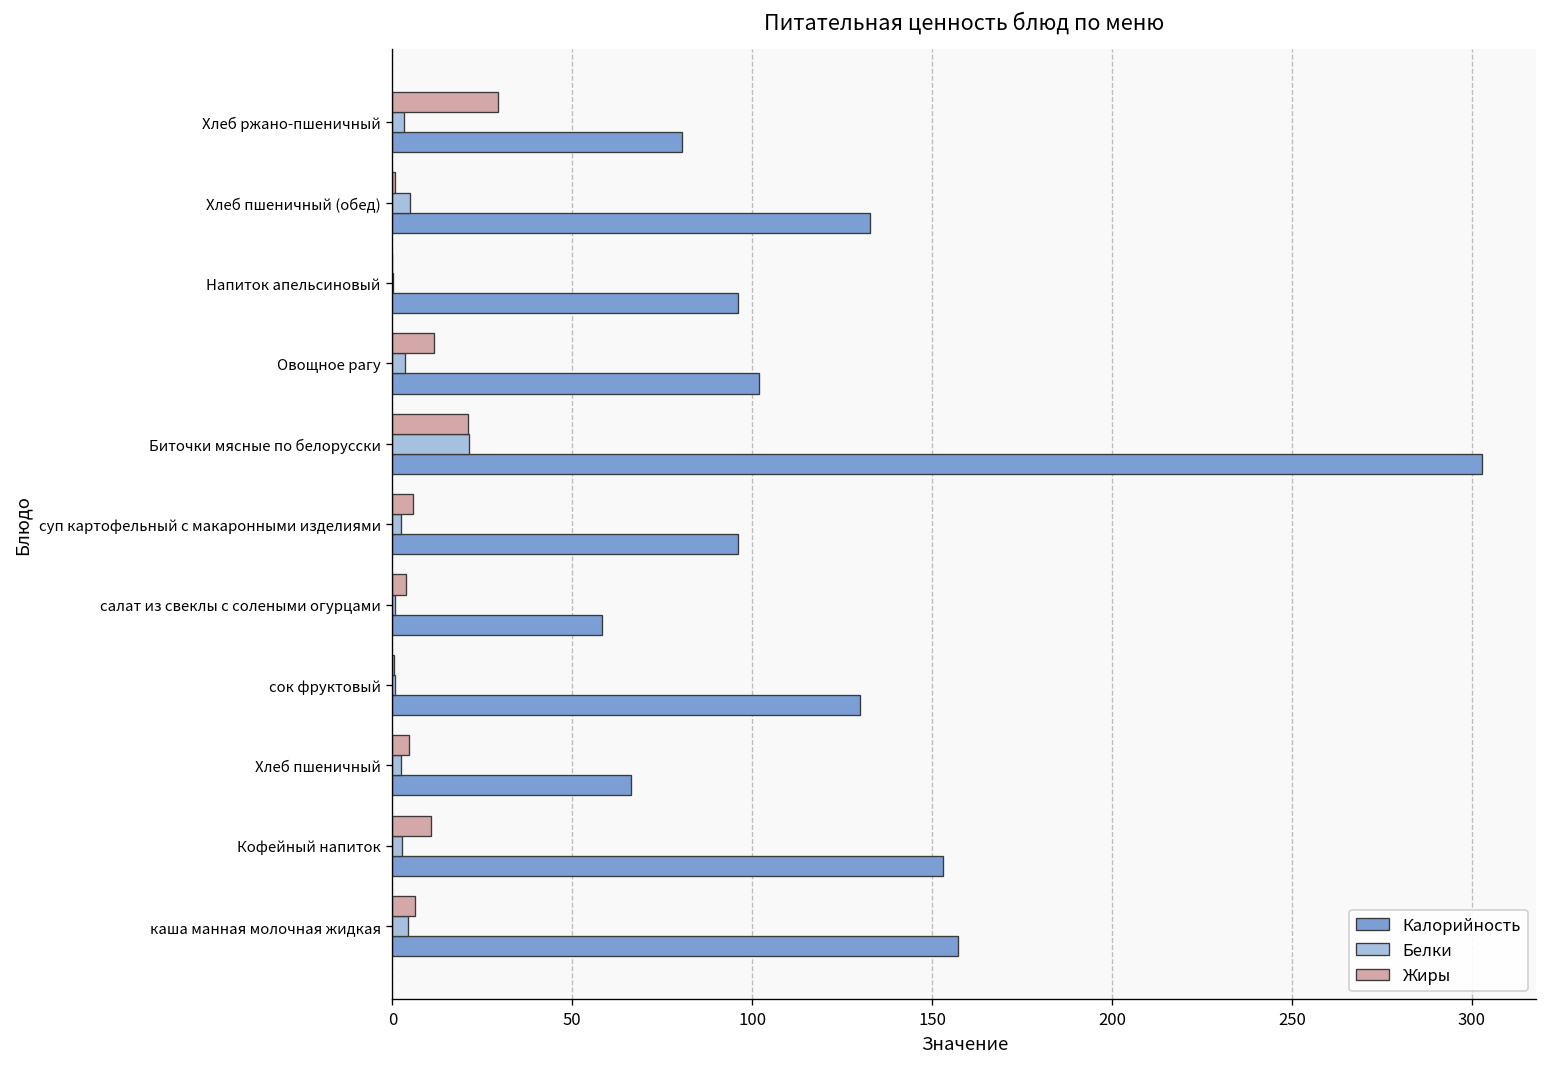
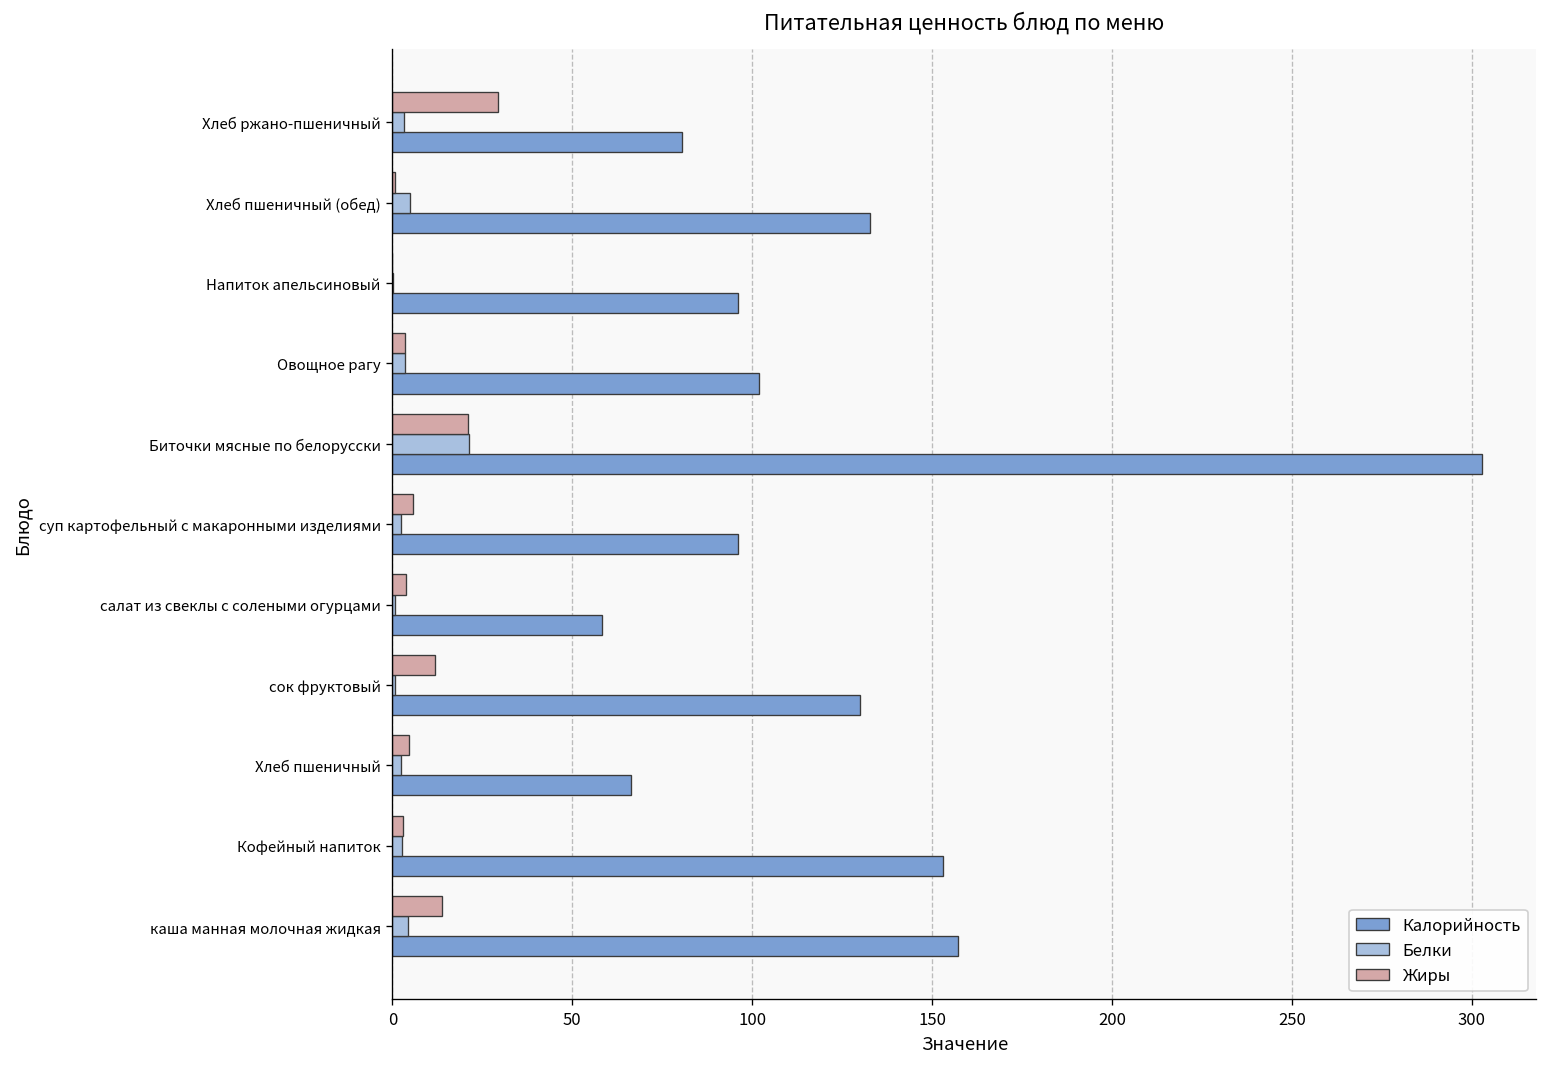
Жиры, Овощное рагу: 12 -> 4
Жиры, сок фруктовый: 0 -> 12
Жиры, Кофейный напиток: 11 -> 3
Жиры, каша манная молочная жидкая: 6 -> 14
